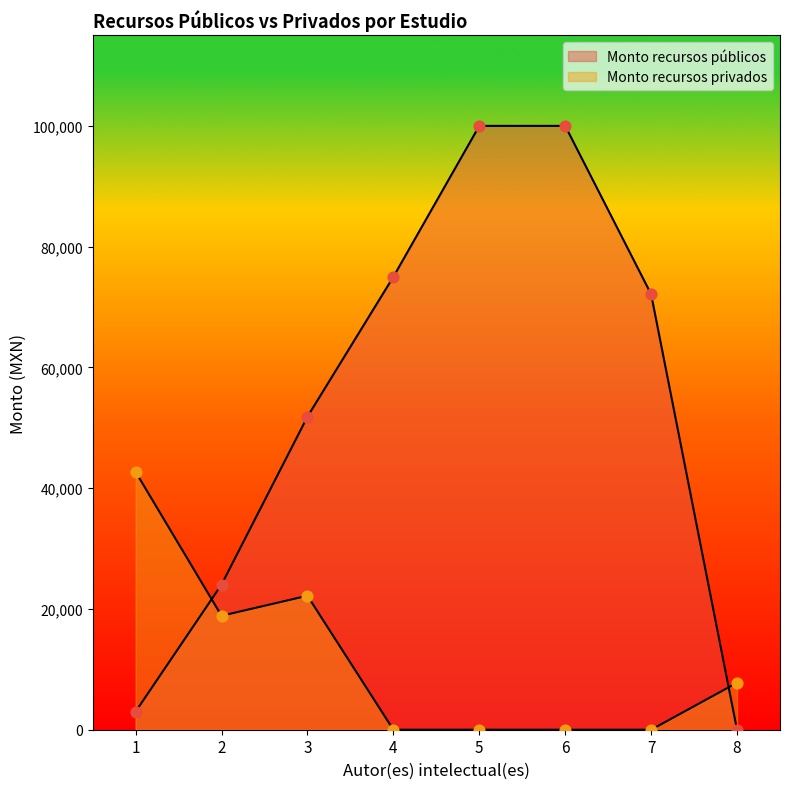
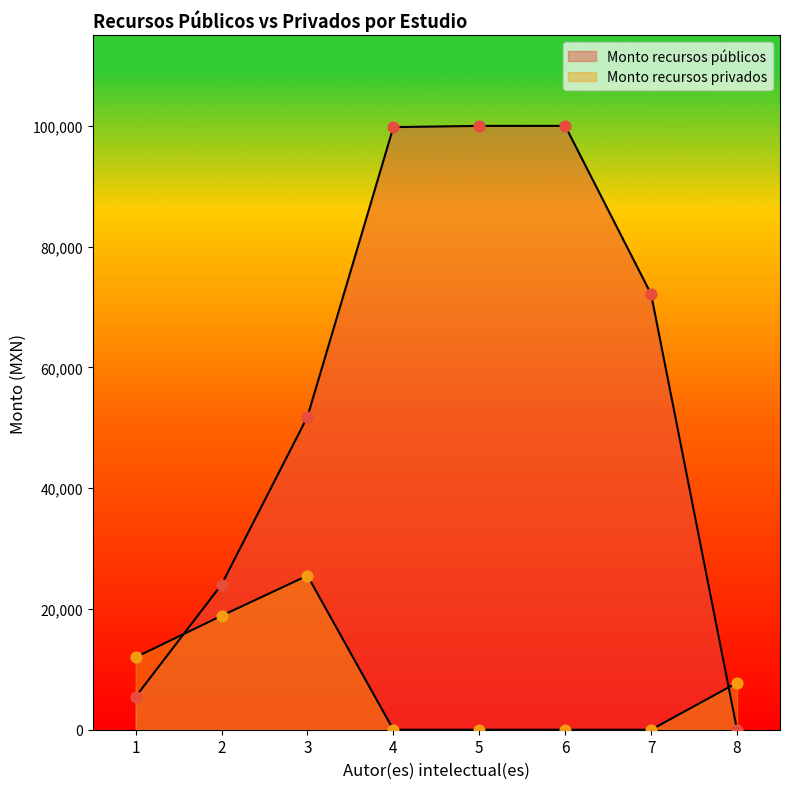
Monto recursos públicos, 1: 3,000 -> 5,000
Monto recursos privados, 1: 43,000 -> 12,000
Monto recursos privados, 3: 22,000 -> 26,000
Monto recursos públicos, 4: 75,000 -> 100,000
